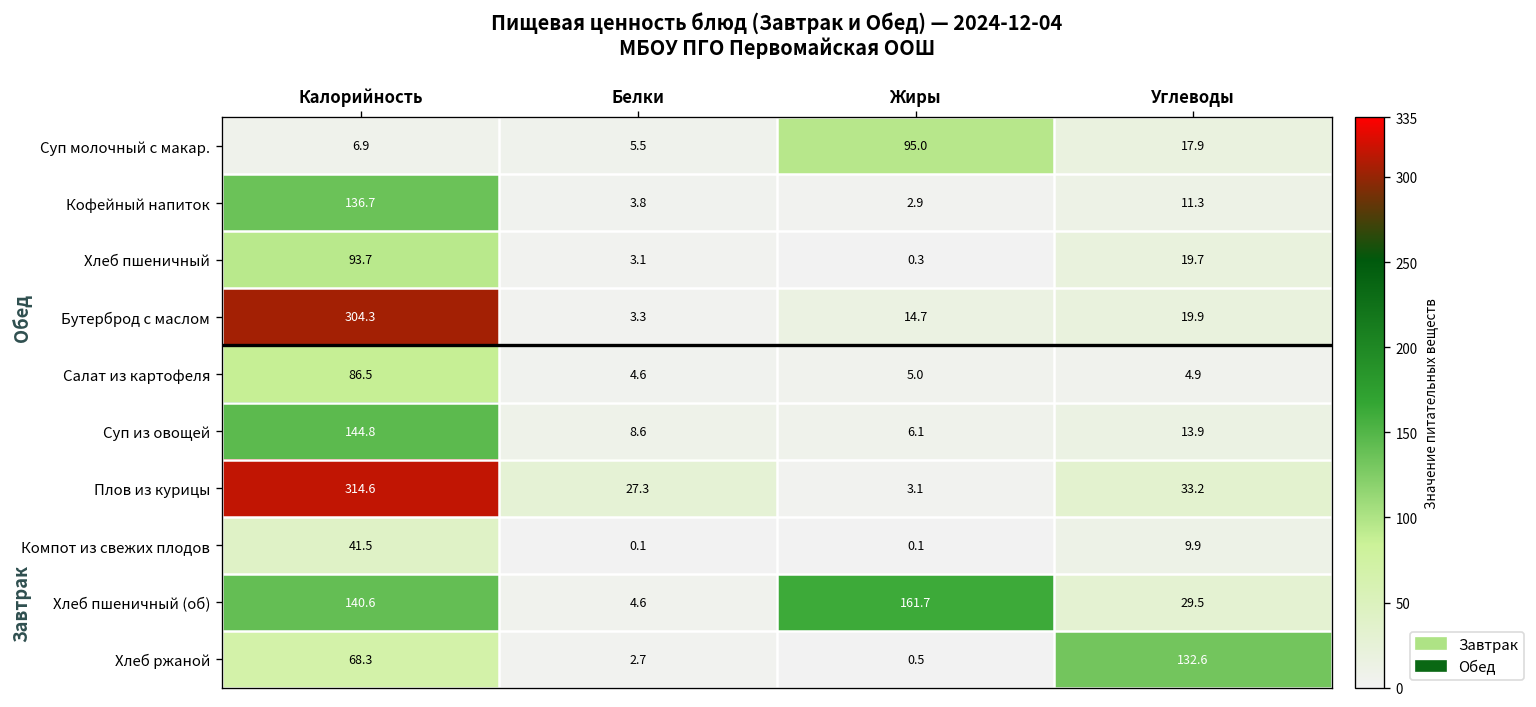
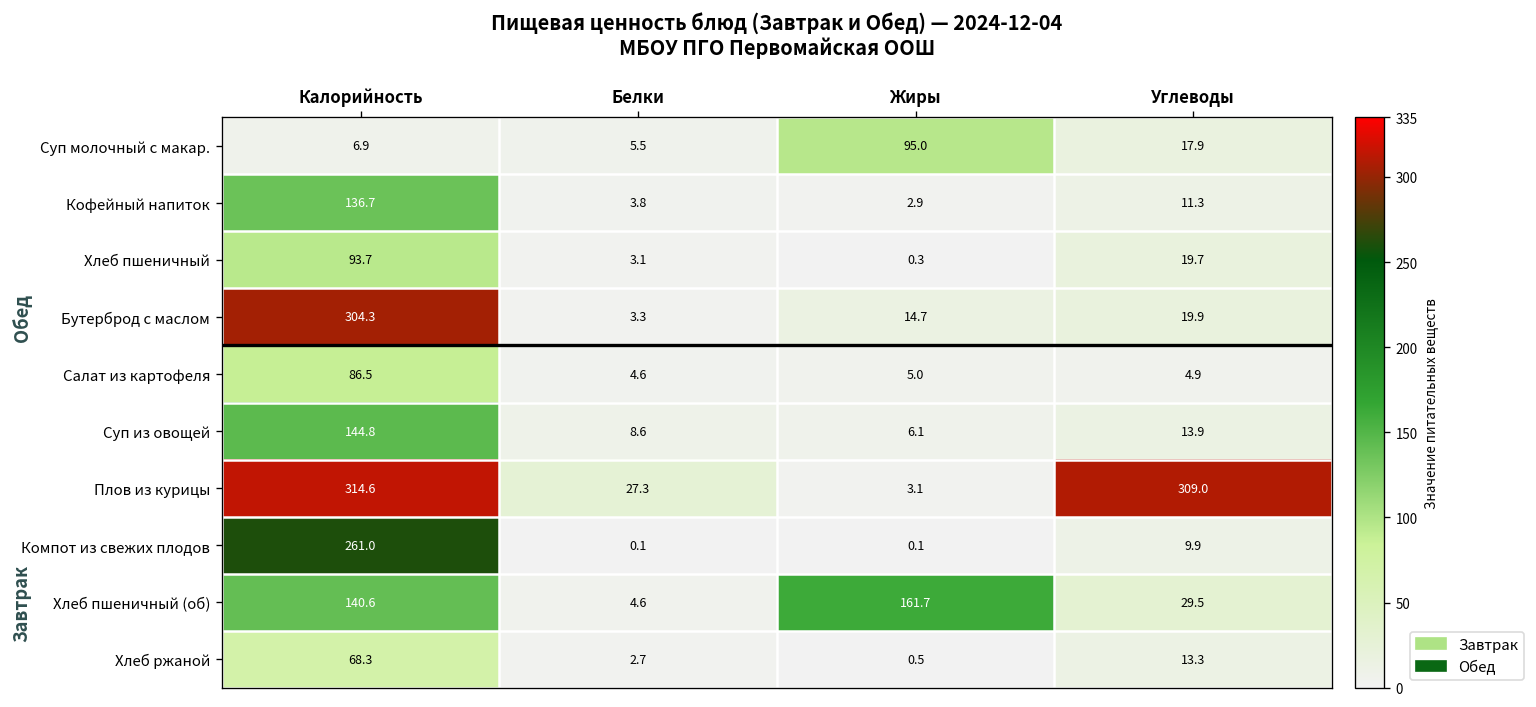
Плов из курицы, Углеводы: 33.2 -> 309.0
Компот из свежих плодов, Калорийность: 41.5 -> 261.0
Хлеб ржаной, Углеводы: 132.6 -> 13.3
